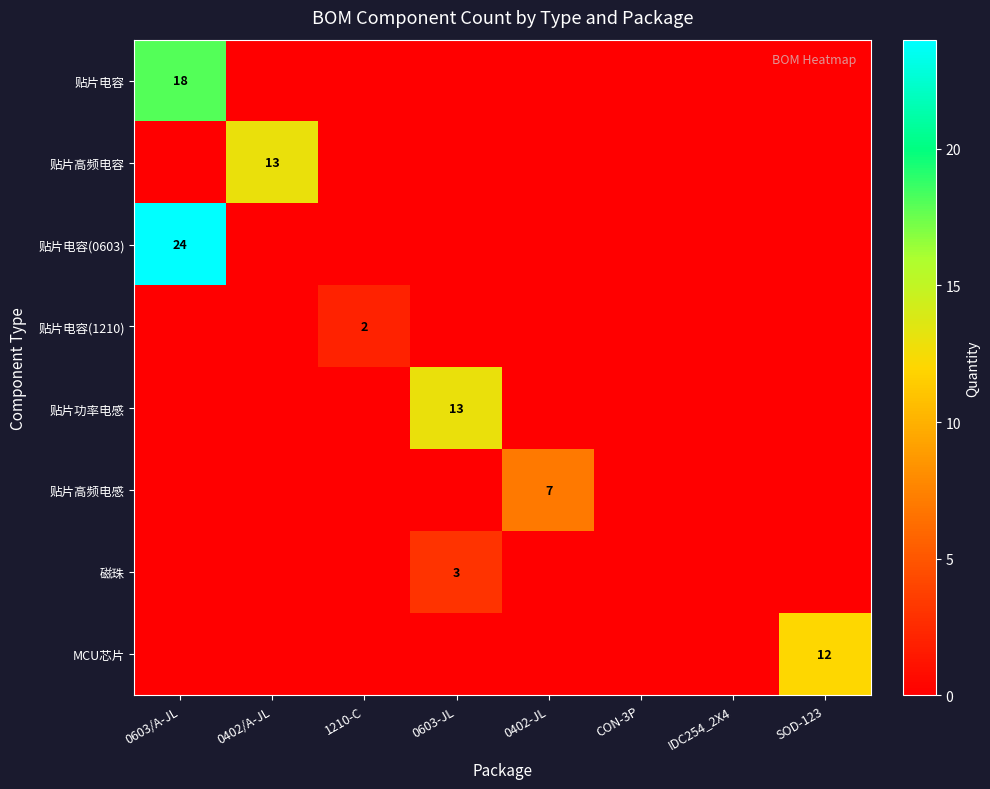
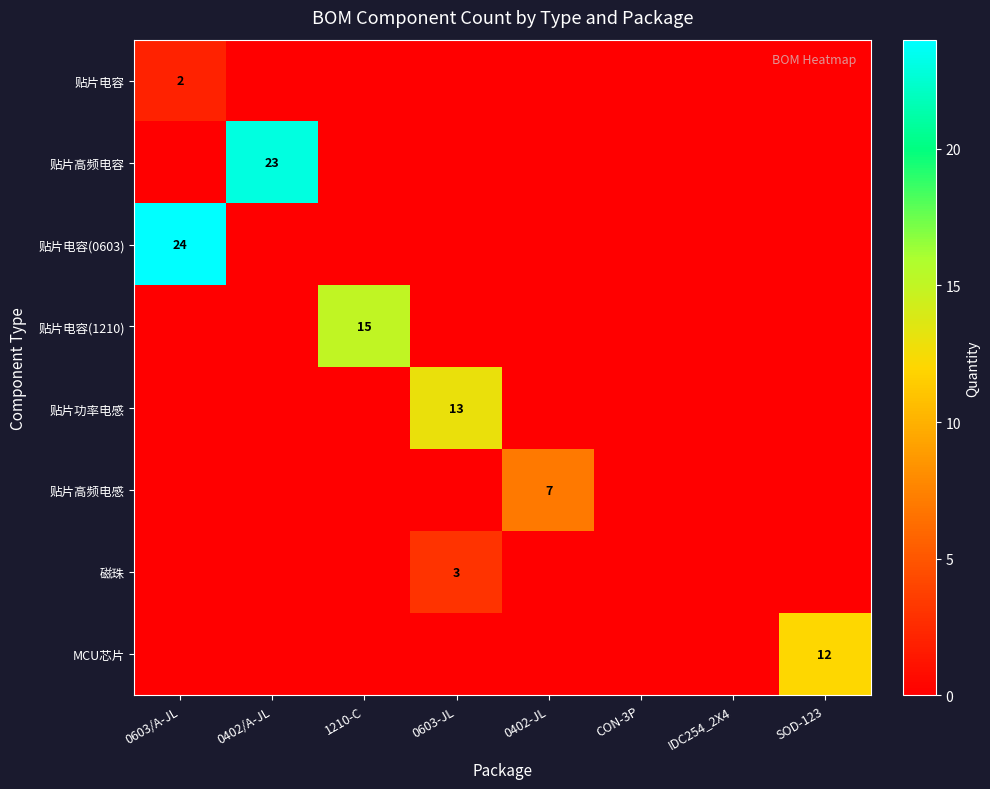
贴片电容, 0603/A-JL: 18 -> 2
贴片高频电容, 0402/A-JL: 13 -> 23
贴片电容(1210), 1210-C: 2 -> 15
